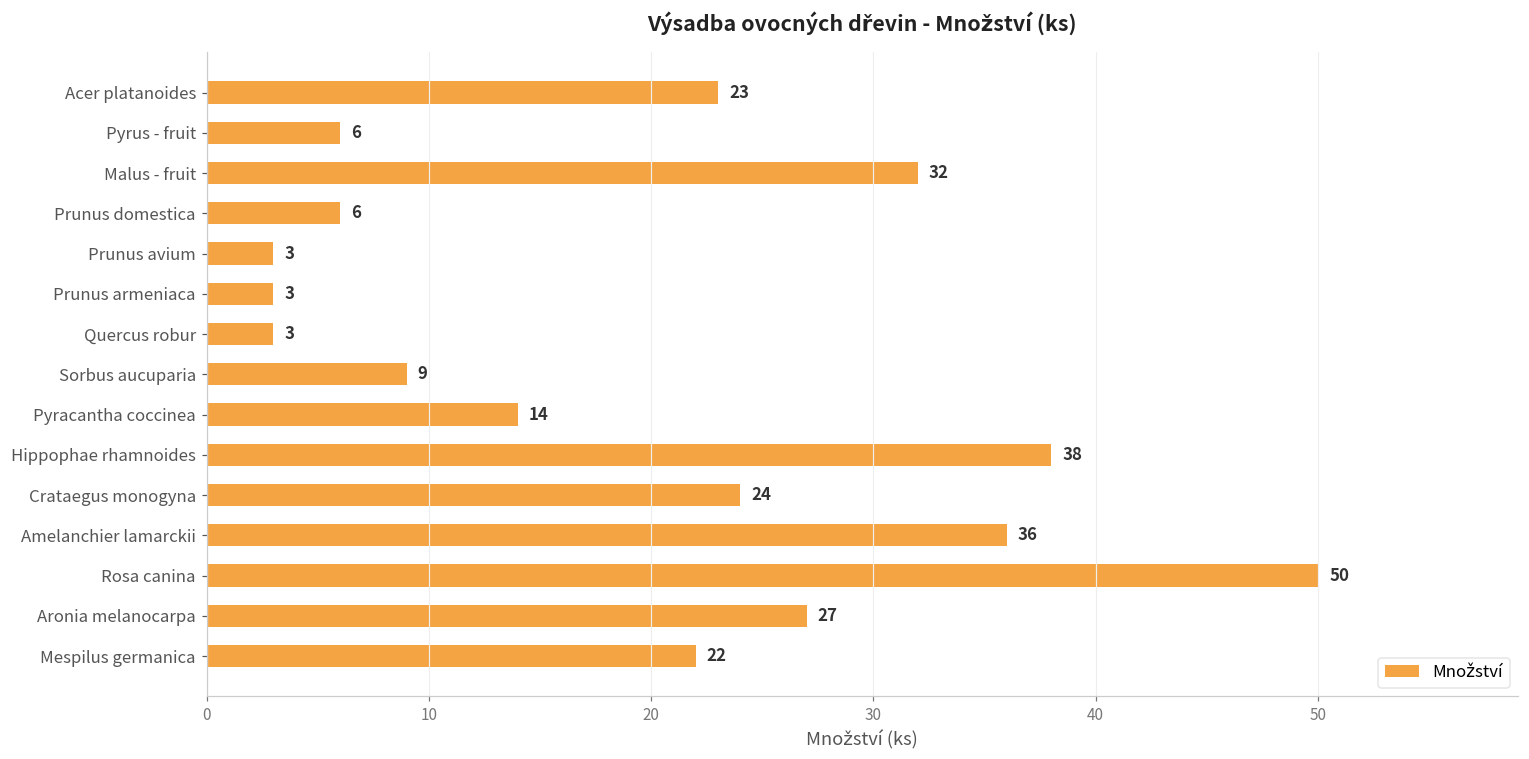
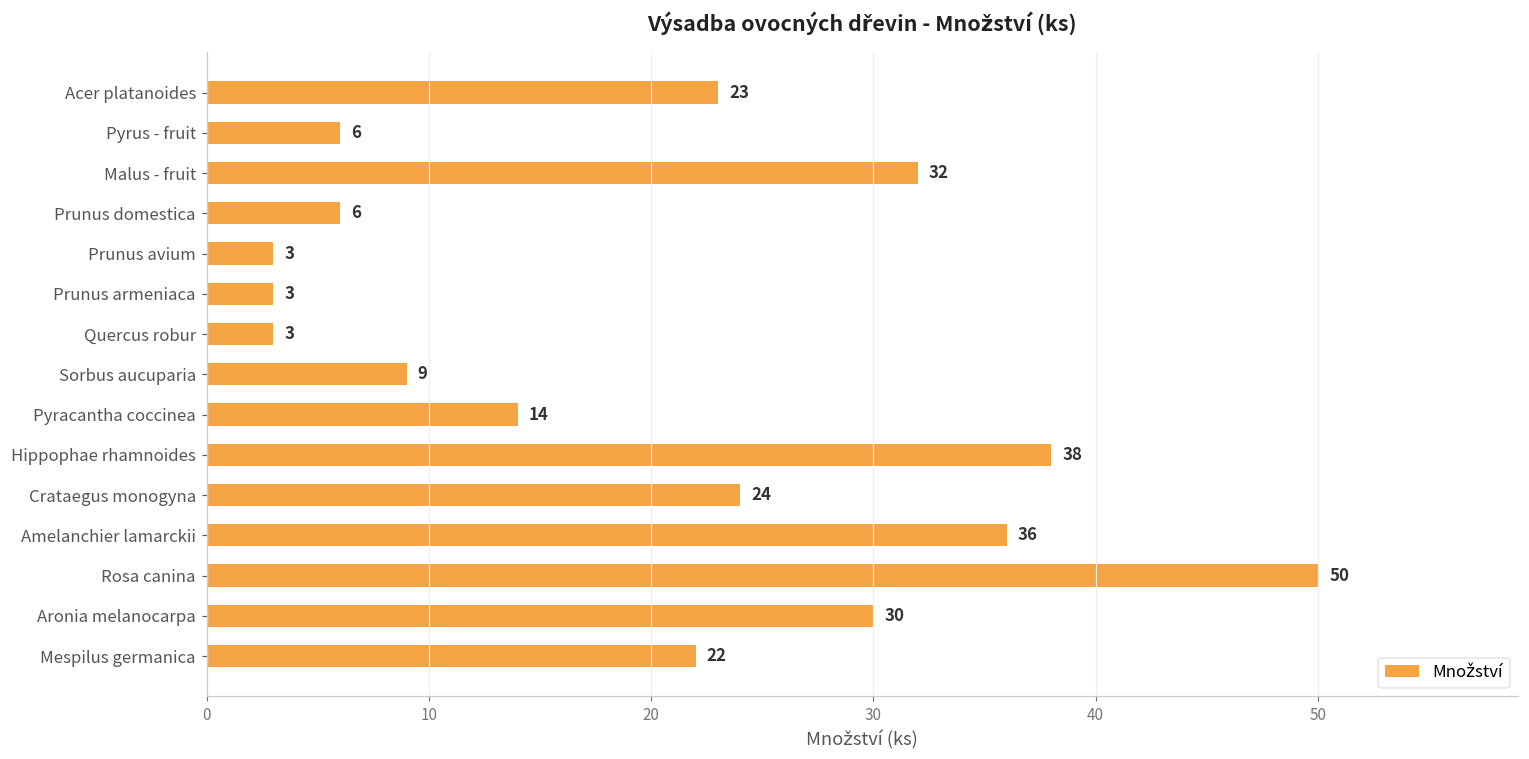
Aronia melanocarpa: 27 -> 30
